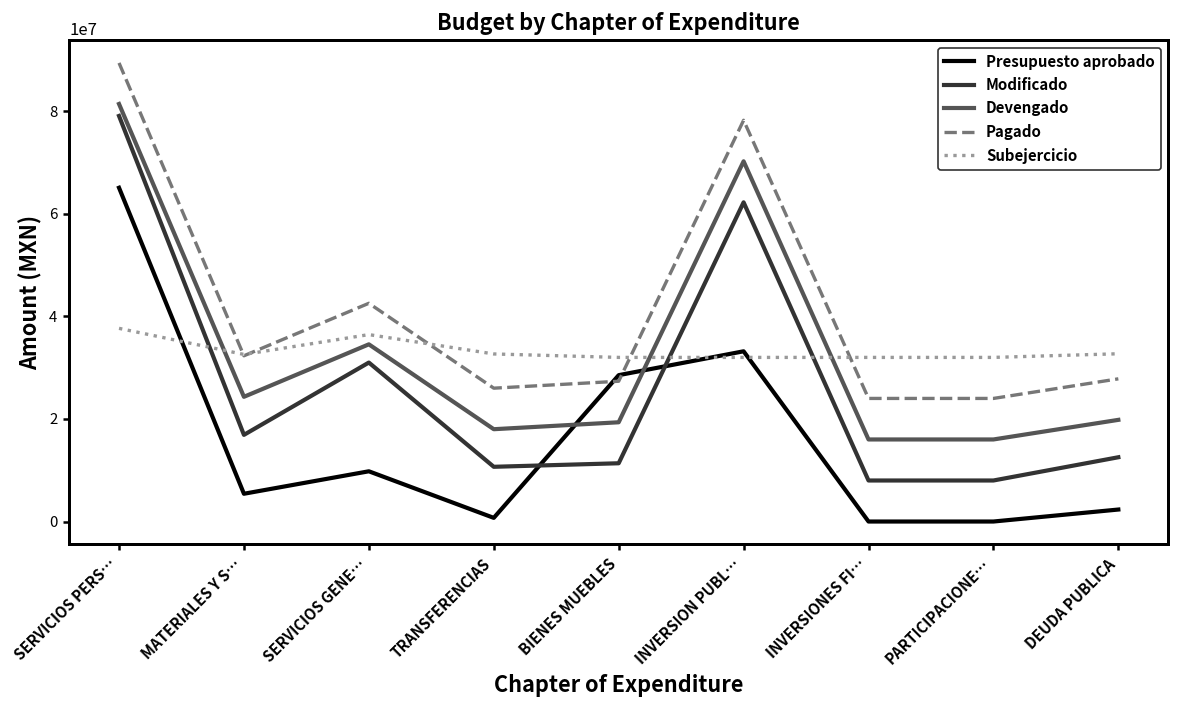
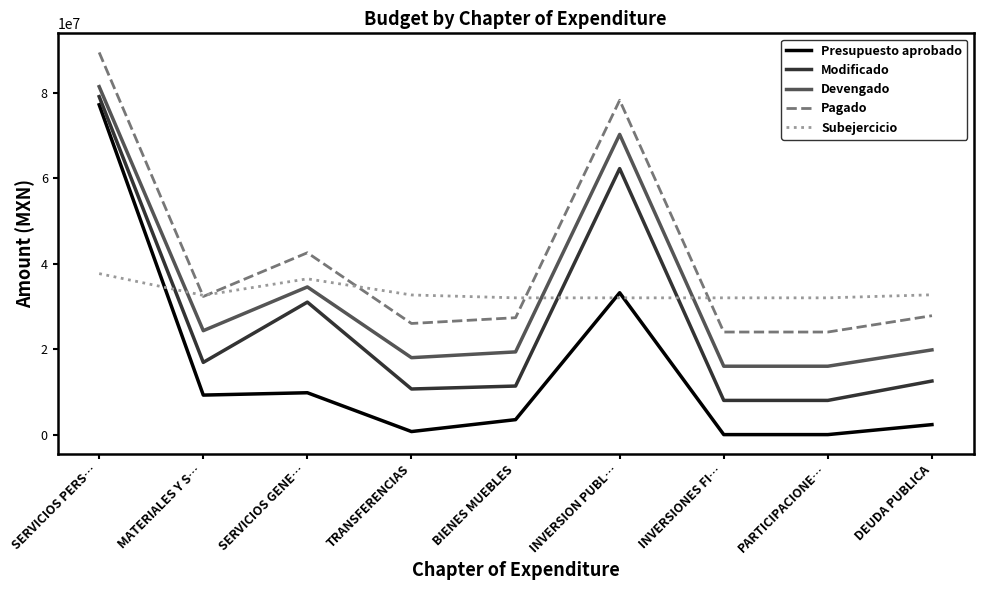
Presupuesto aprobado, SERVICIOS PERS…: 65000000 -> 77000000
Presupuesto aprobado, MATERIALES Y S…: 5000000 -> 9000000
Presupuesto aprobado, BIENES MUEBLES: 29000000 -> 4000000
